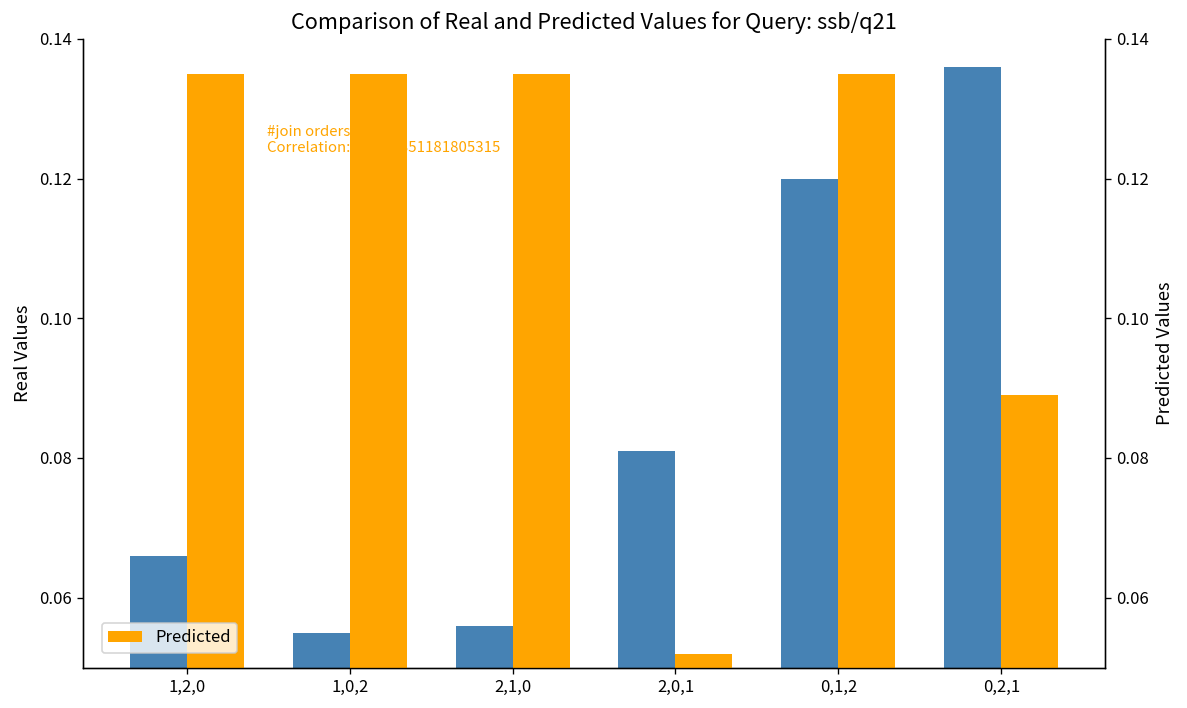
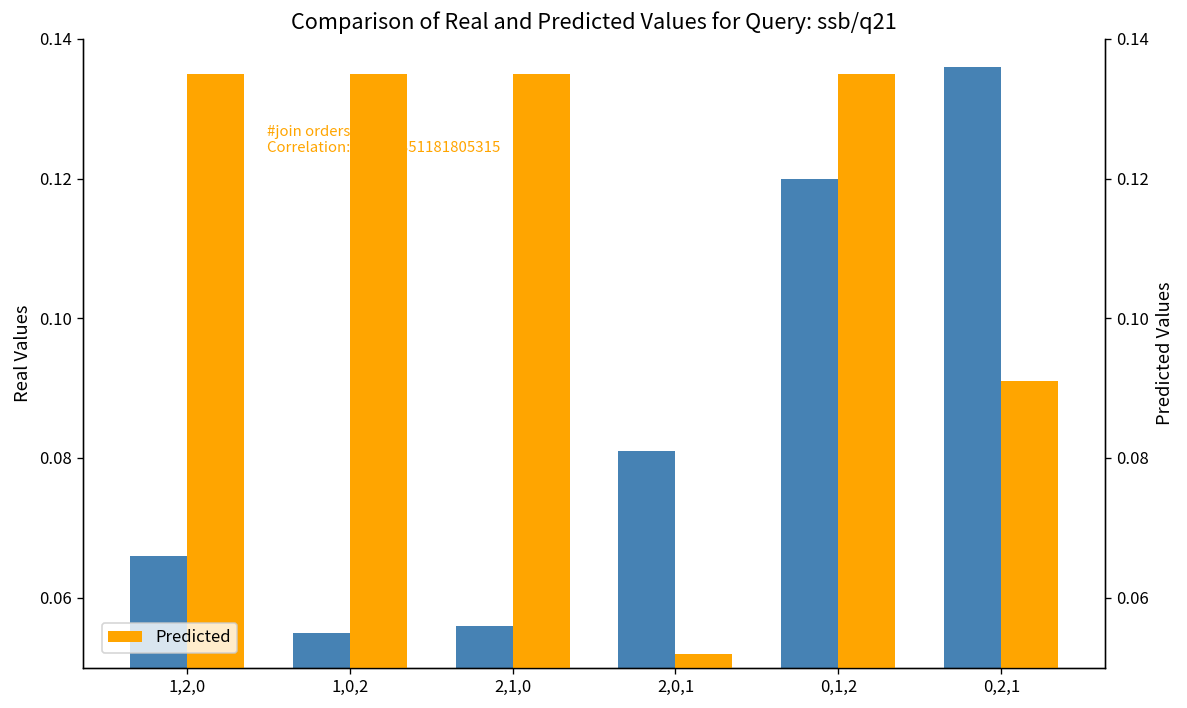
Predicted, 0,2,1: 0.089 -> 0.091
